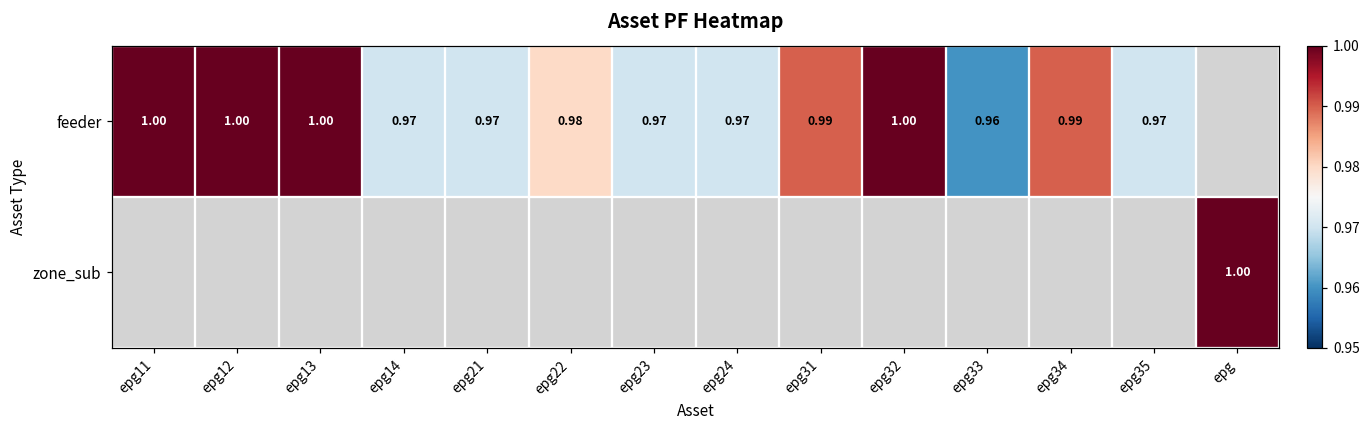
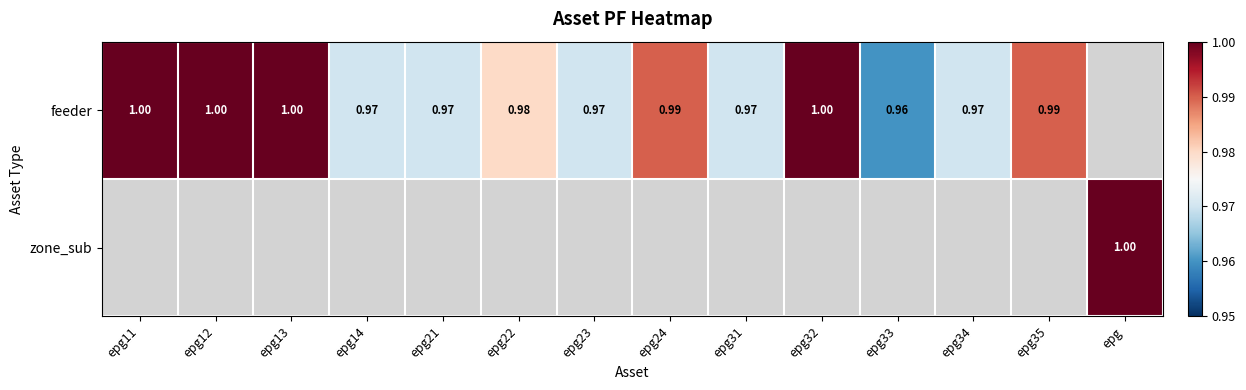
feeder, epg24: 0.97 -> 0.99
feeder, epg31: 0.99 -> 0.97
feeder, epg34: 0.99 -> 0.97
feeder, epg35: 0.97 -> 0.99
